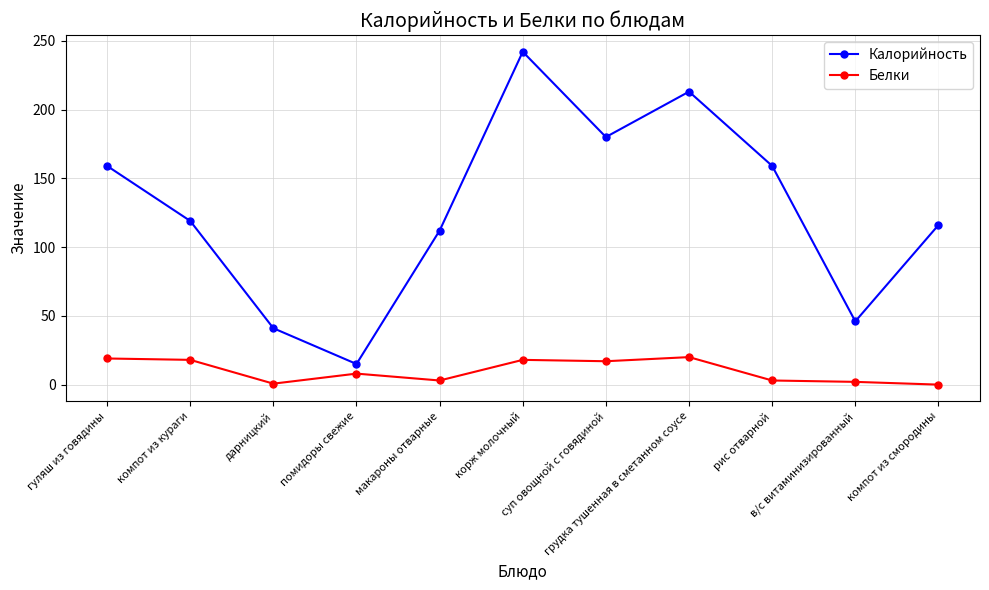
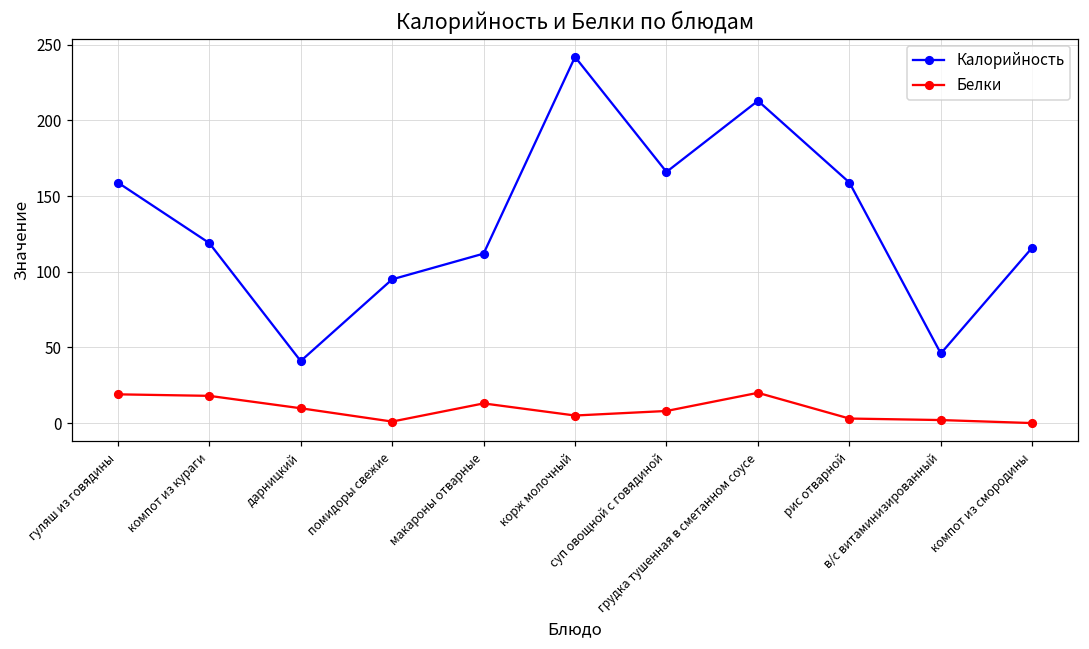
Белки, дарницкий: 1 -> 10
Калорийность, помидоры свежие: 15 -> 95
Белки, помидоры свежие: 8 -> 1
Белки, макароны отварные: 3 -> 13
Белки, корж молочный: 18 -> 5
Калорийность, суп овощной с говядиной: 180 -> 166
Белки, суп овощной с говядиной: 17 -> 8
